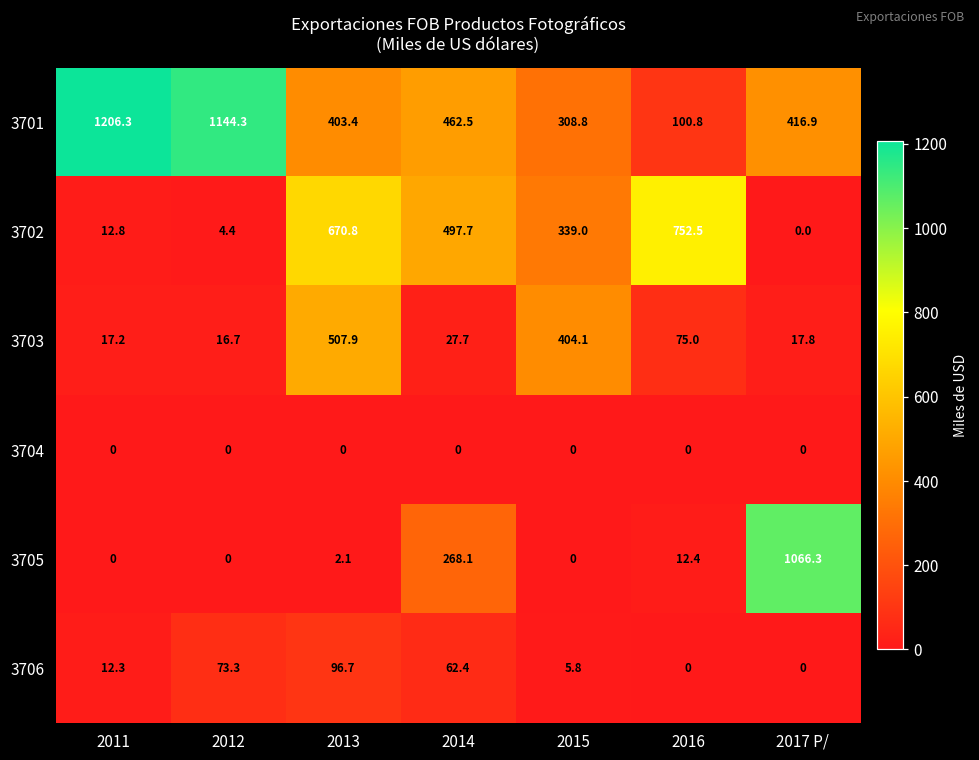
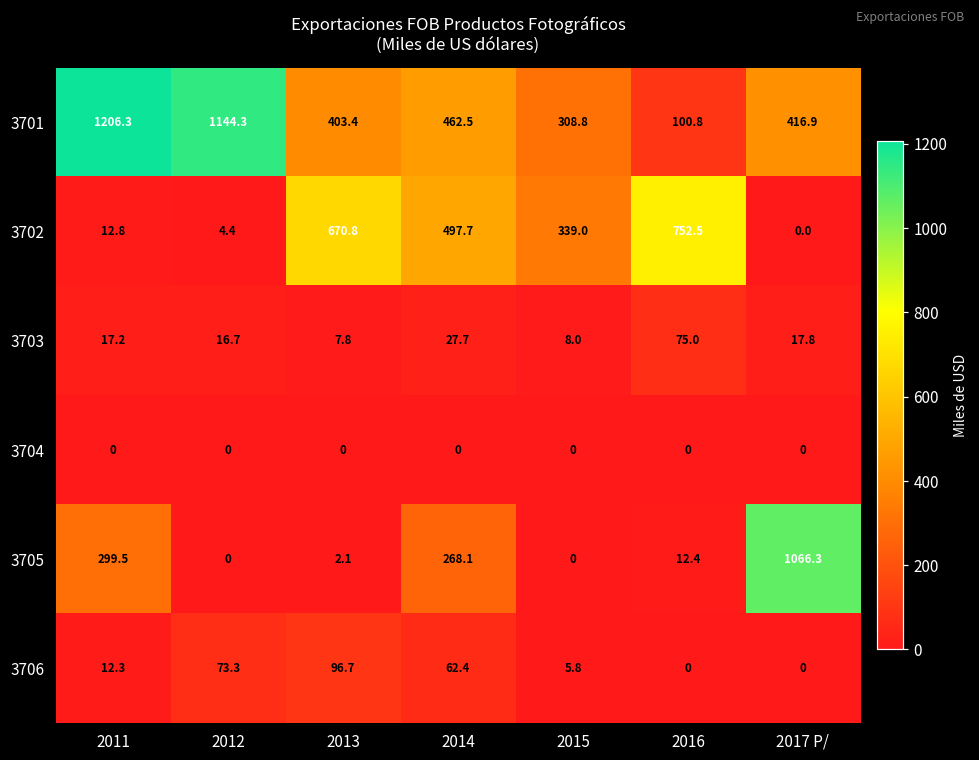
3703, 2013: 507.9 -> 7.8
3703, 2015: 404.1 -> 8.0
3705, 2011: 0 -> 299.5
